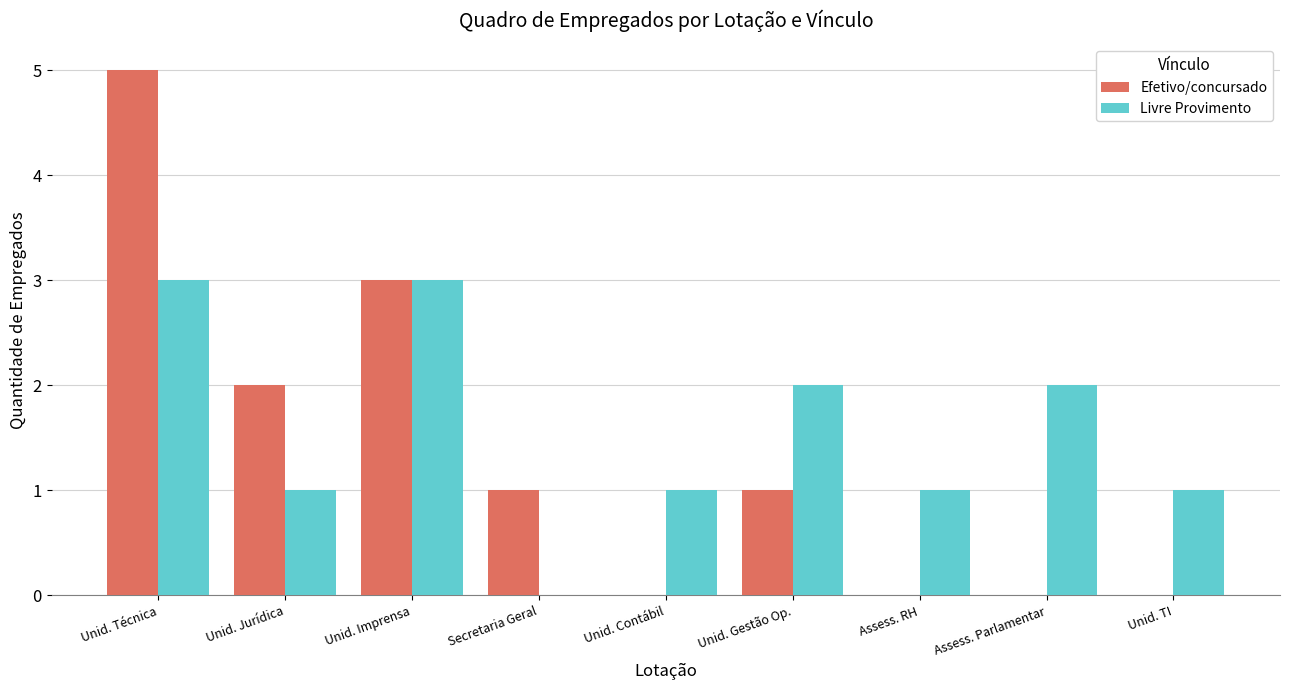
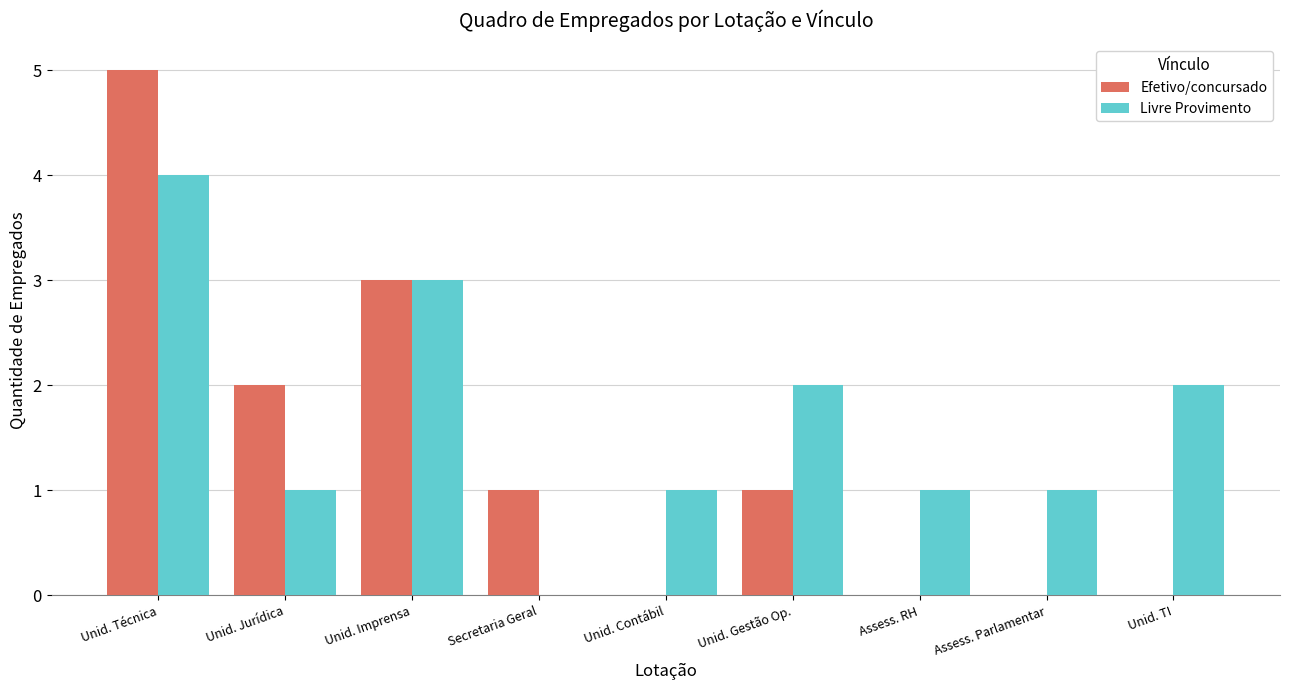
Livre Provimento, Unid. Técnica: 3 -> 4
Livre Provimento, Assess. Parlamentar: 2 -> 1
Livre Provimento, Unid. TI: 1 -> 2
